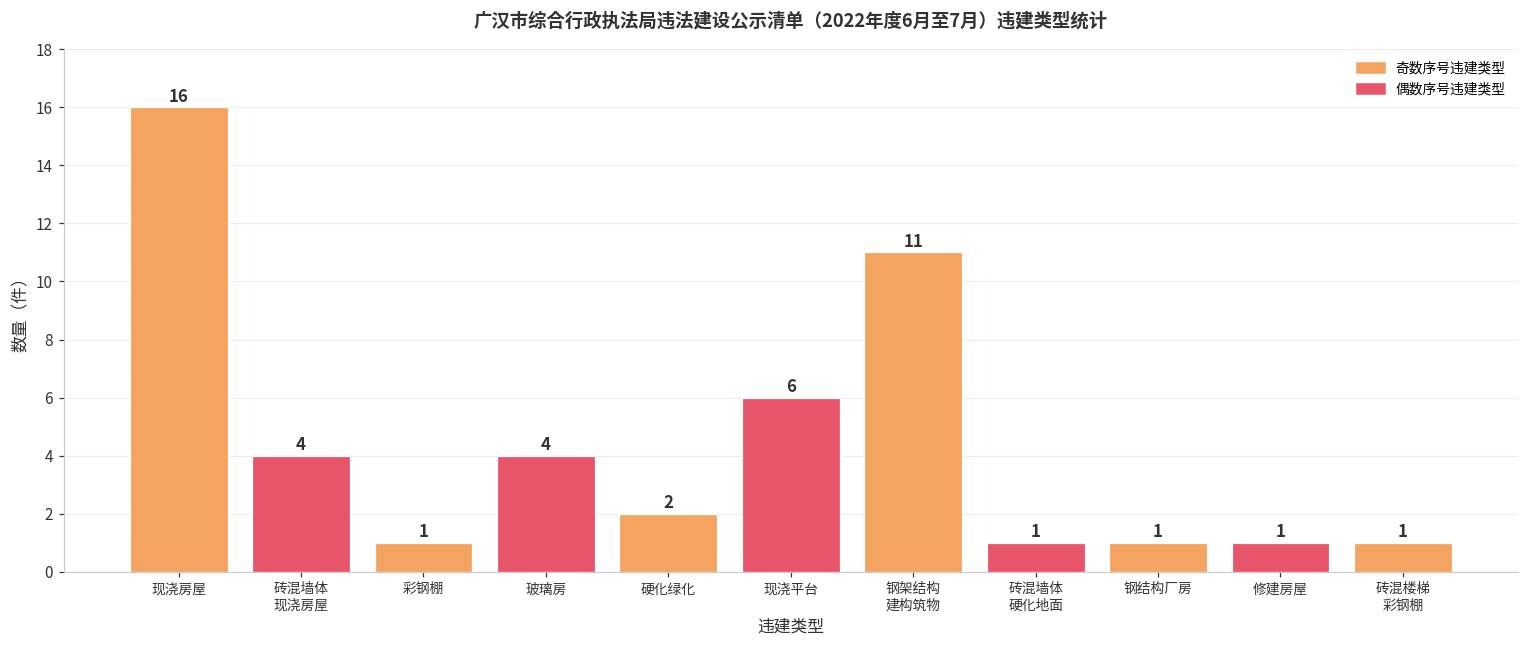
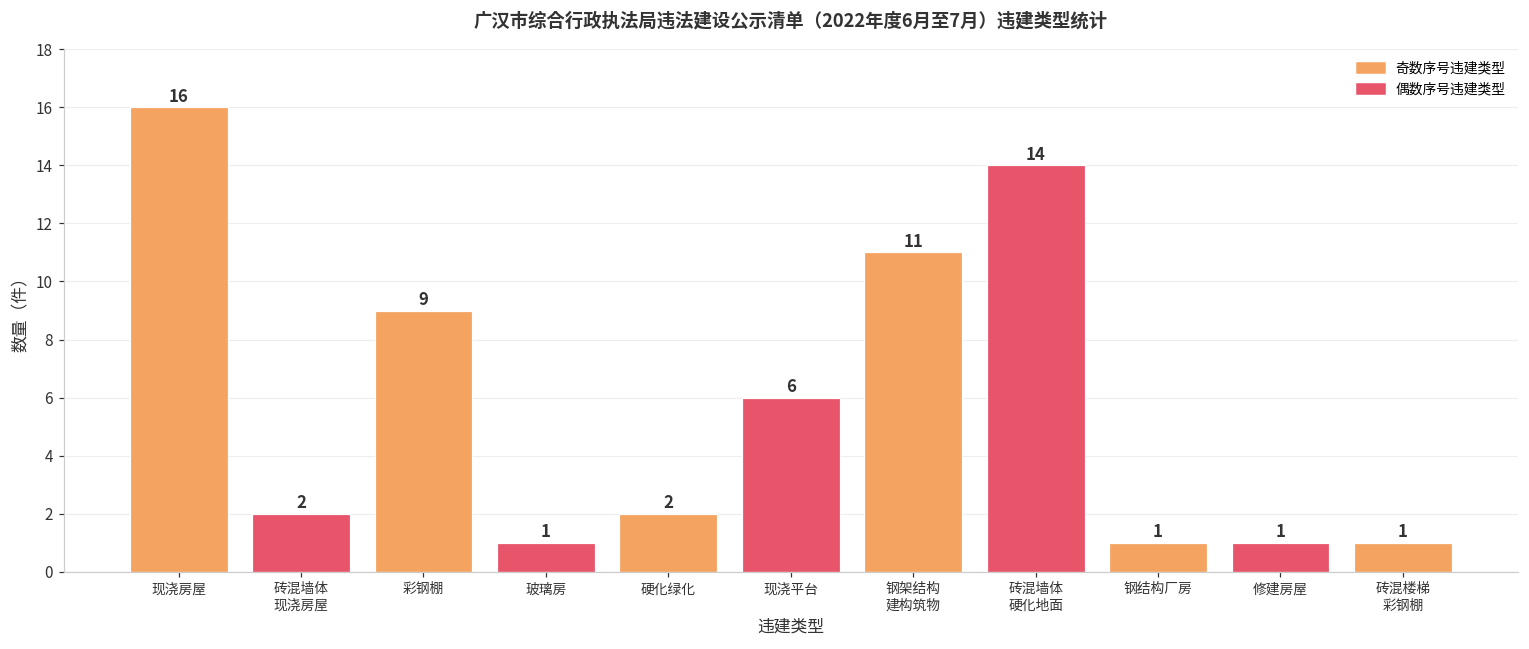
砖混墙体 现浇房屋: 4 -> 2
彩钢棚: 1 -> 9
玻璃房: 4 -> 1
砖混墙体 硬化地面: 1 -> 14
